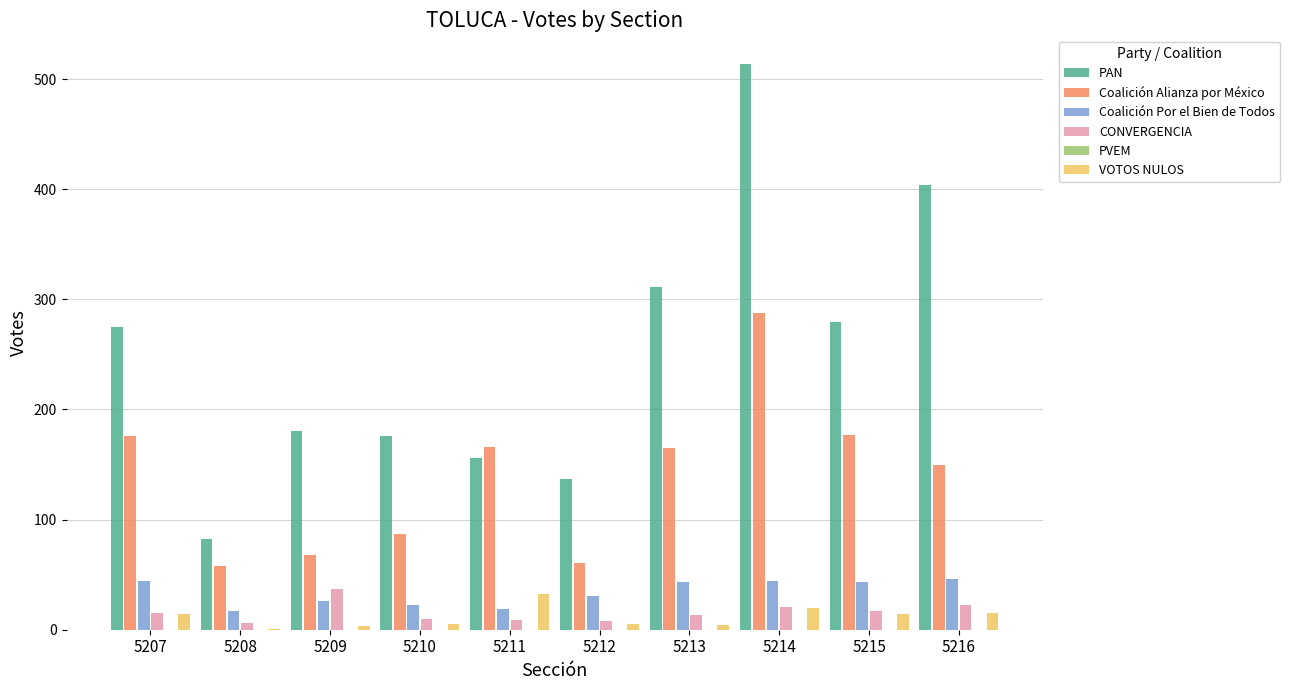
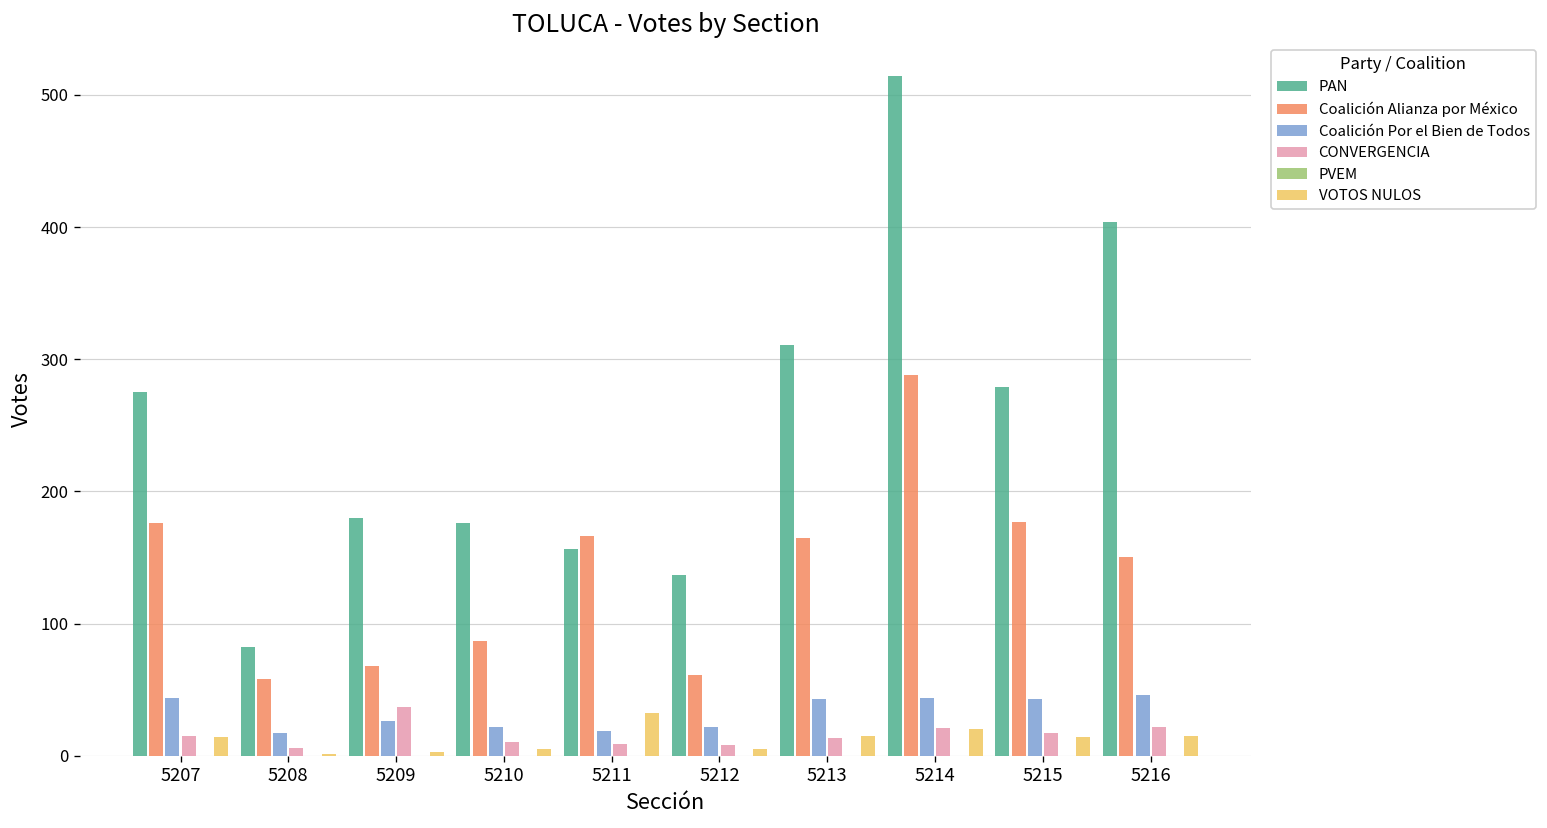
Coalición Por el Bien de Todos, 5212: 31 -> 22
VOTOS NULOS, 5213: 4 -> 15
